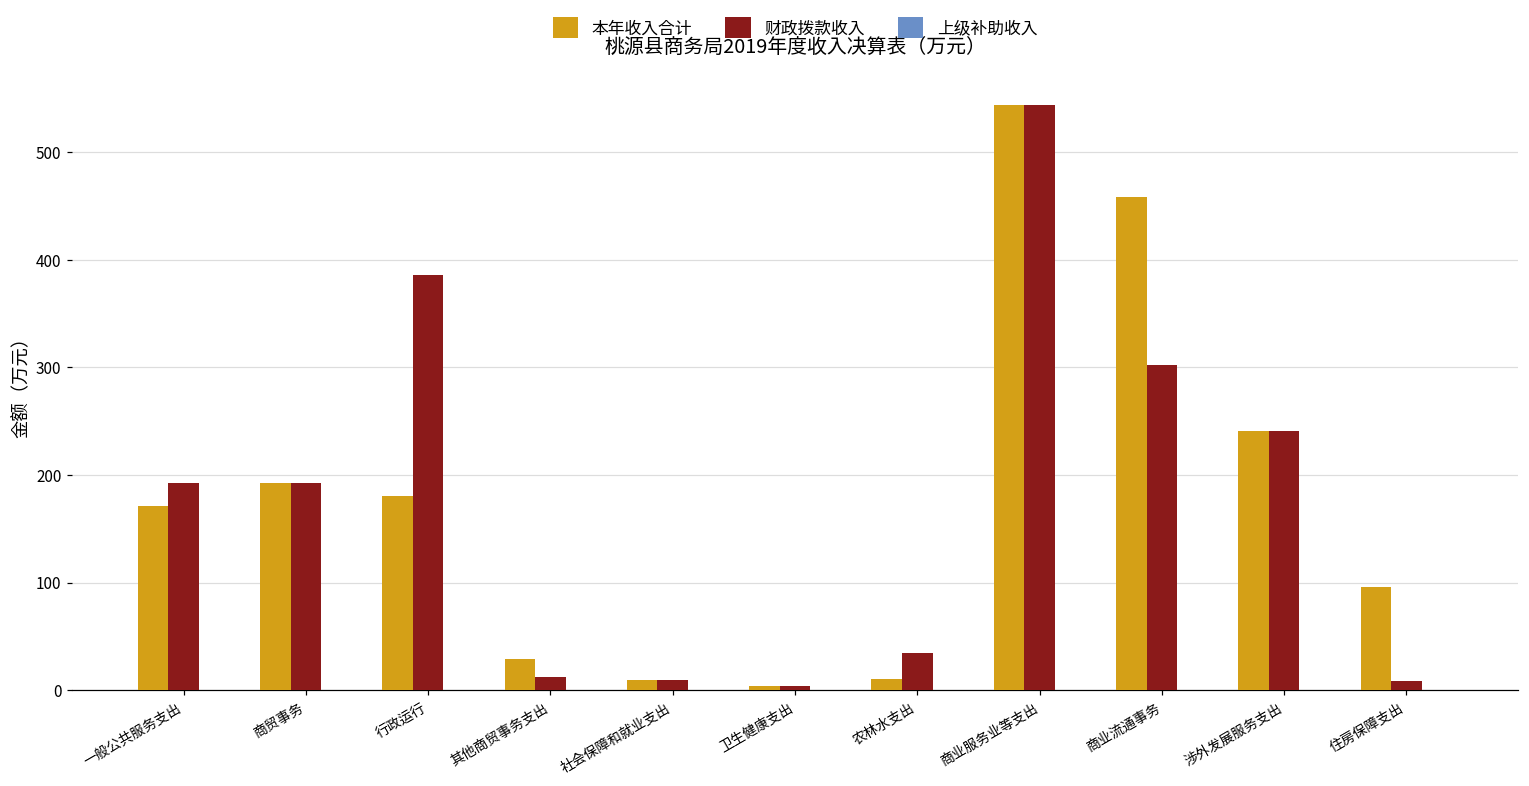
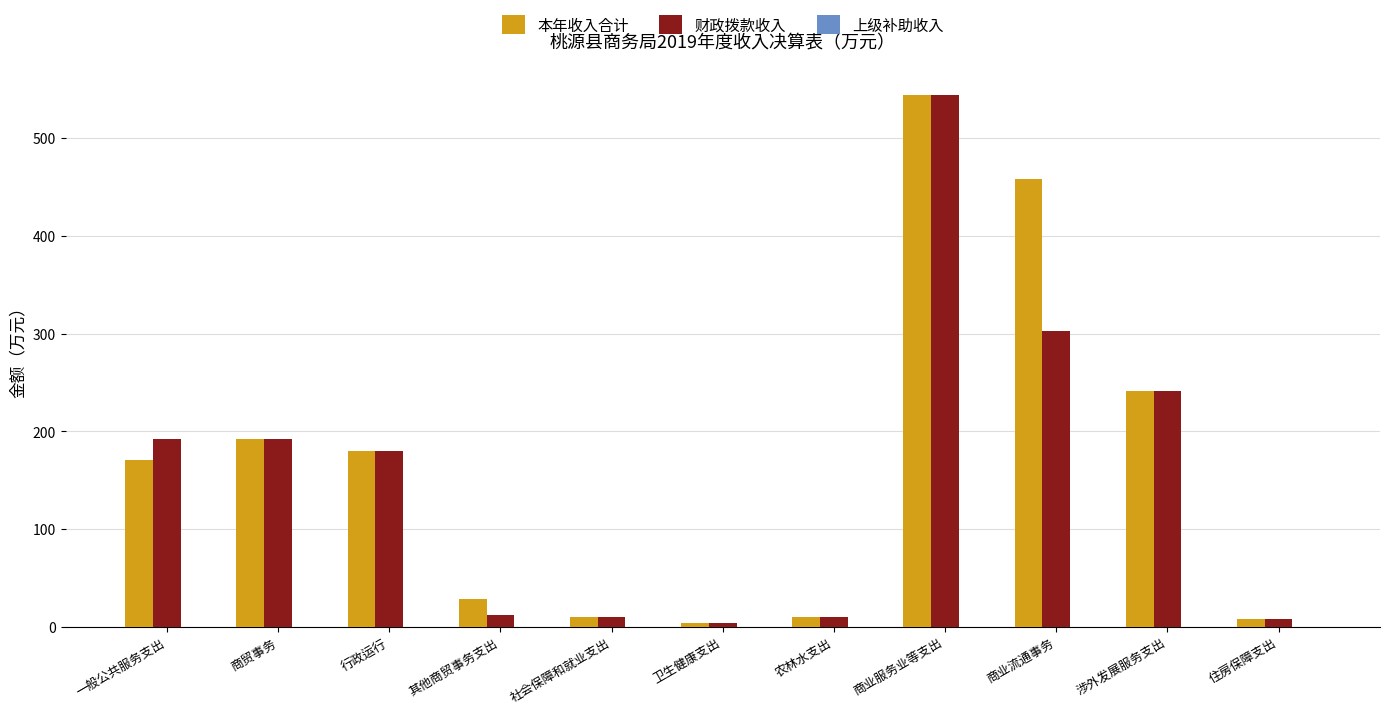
财政拨款收入, 行政运行: 390 -> 180
财政拨款收入, 农林水支出: 30 -> 10
本年收入合计, 住房保障支出: 100 -> 10
